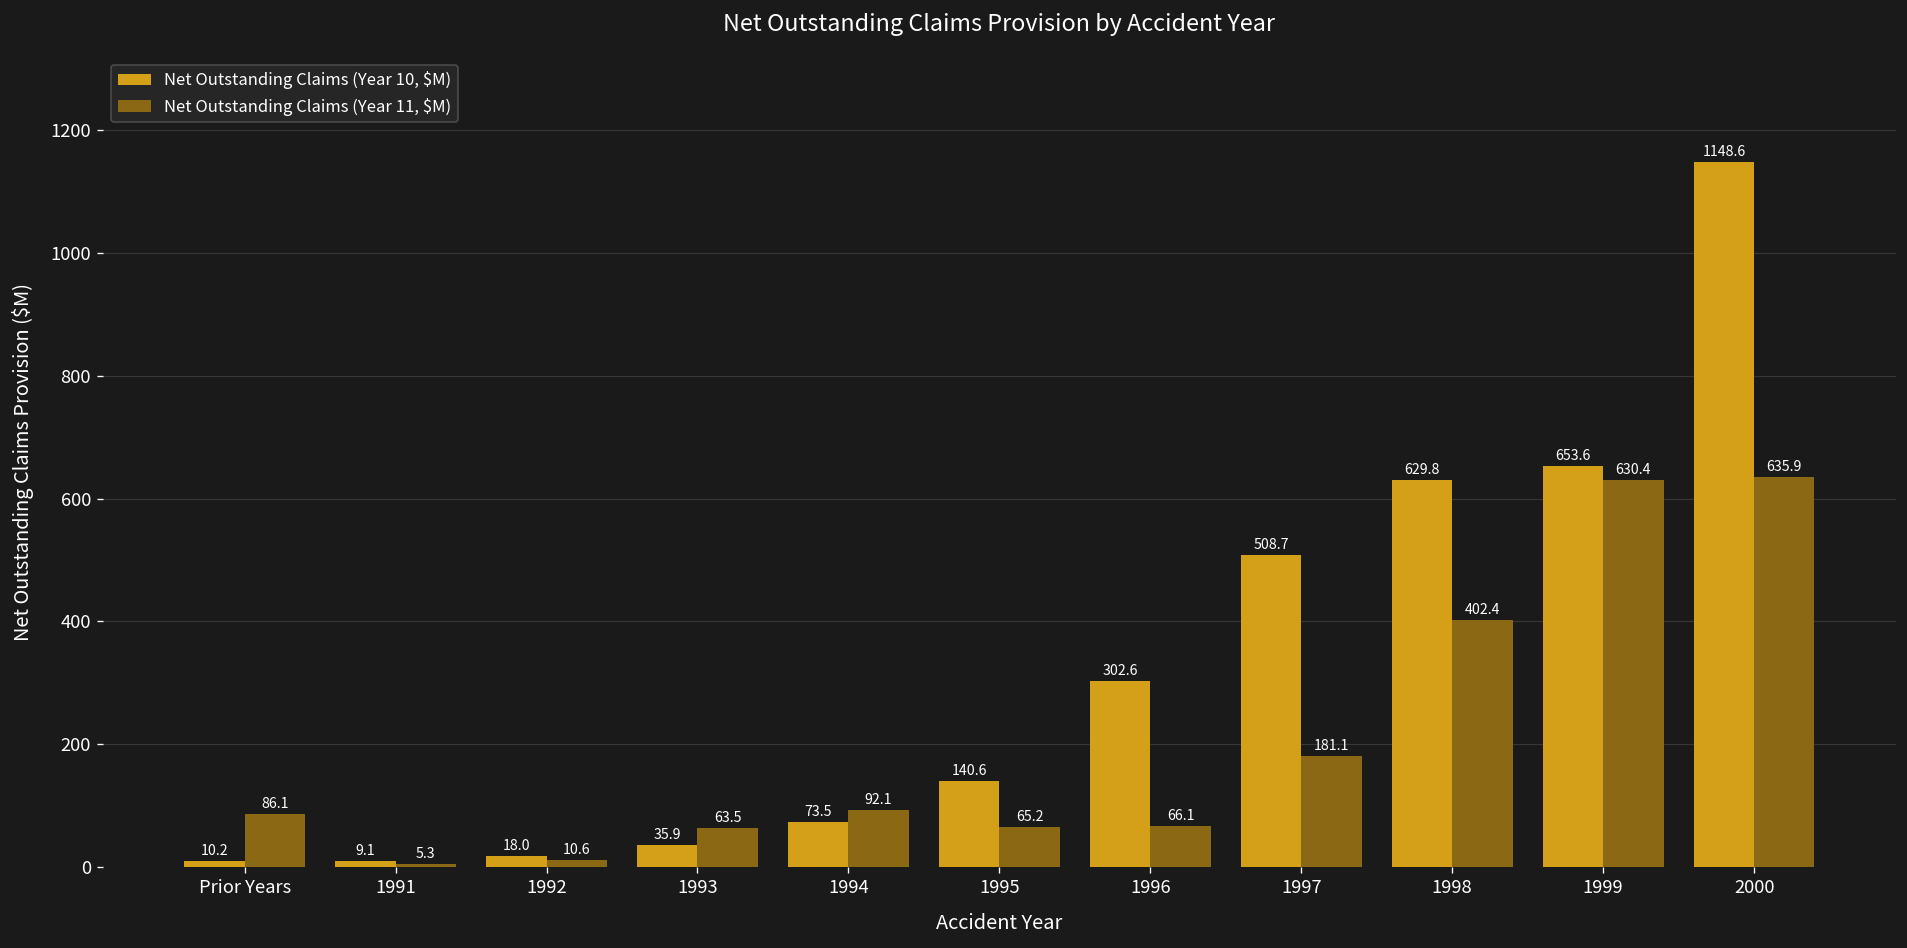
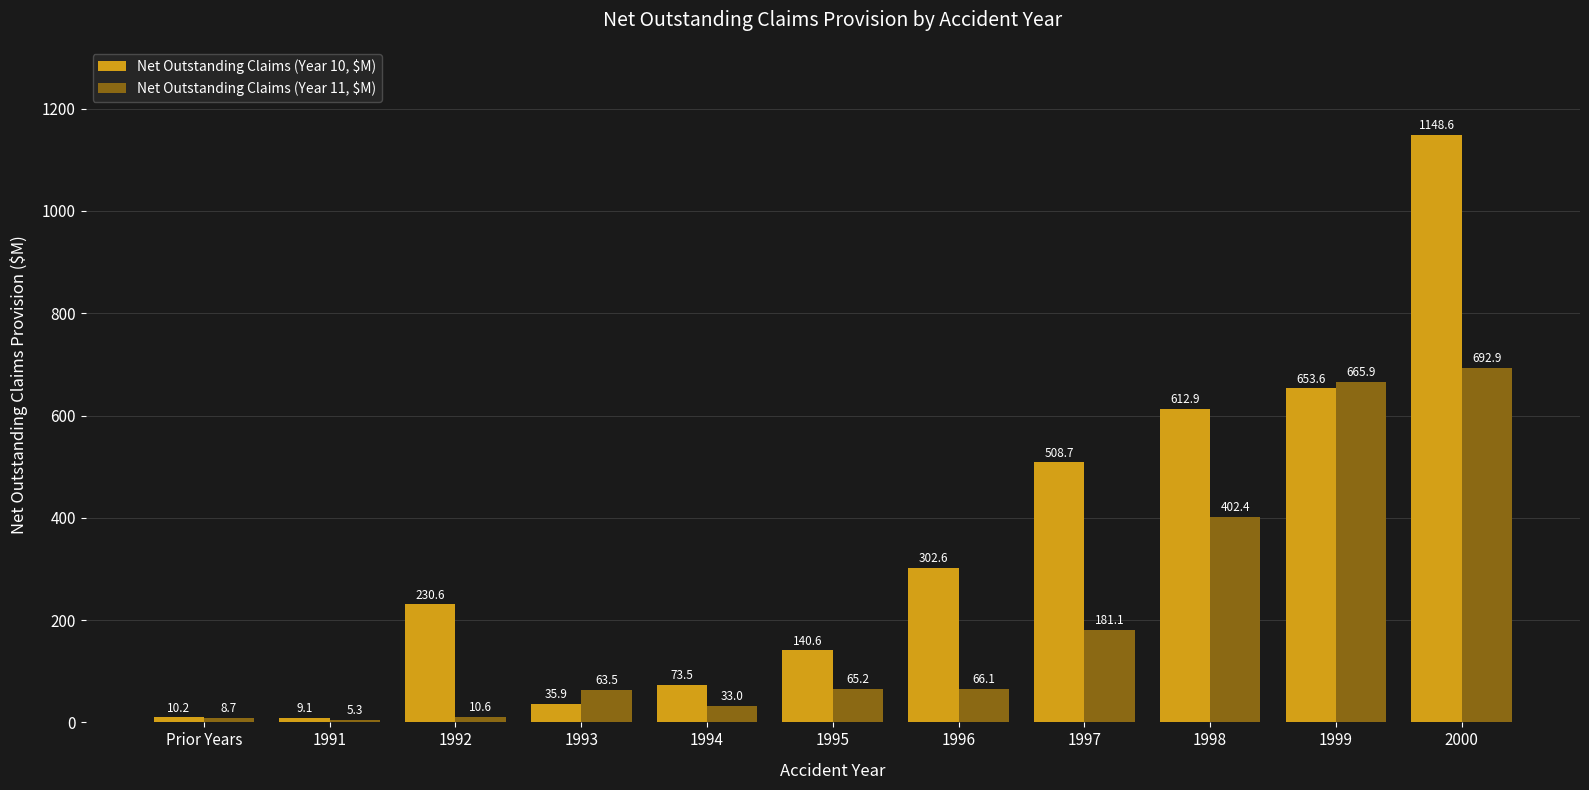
Net Outstanding Claims (Year 11, $M), Prior Years: 86.1 -> 8.7
Net Outstanding Claims (Year 10, $M), 1992: 18.0 -> 230.6
Net Outstanding Claims (Year 11, $M), 1994: 92.1 -> 33.0
Net Outstanding Claims (Year 10, $M), 1998: 629.8 -> 612.9
Net Outstanding Claims (Year 11, $M), 1999: 630.4 -> 665.9
Net Outstanding Claims (Year 11, $M), 2000: 635.9 -> 692.9
